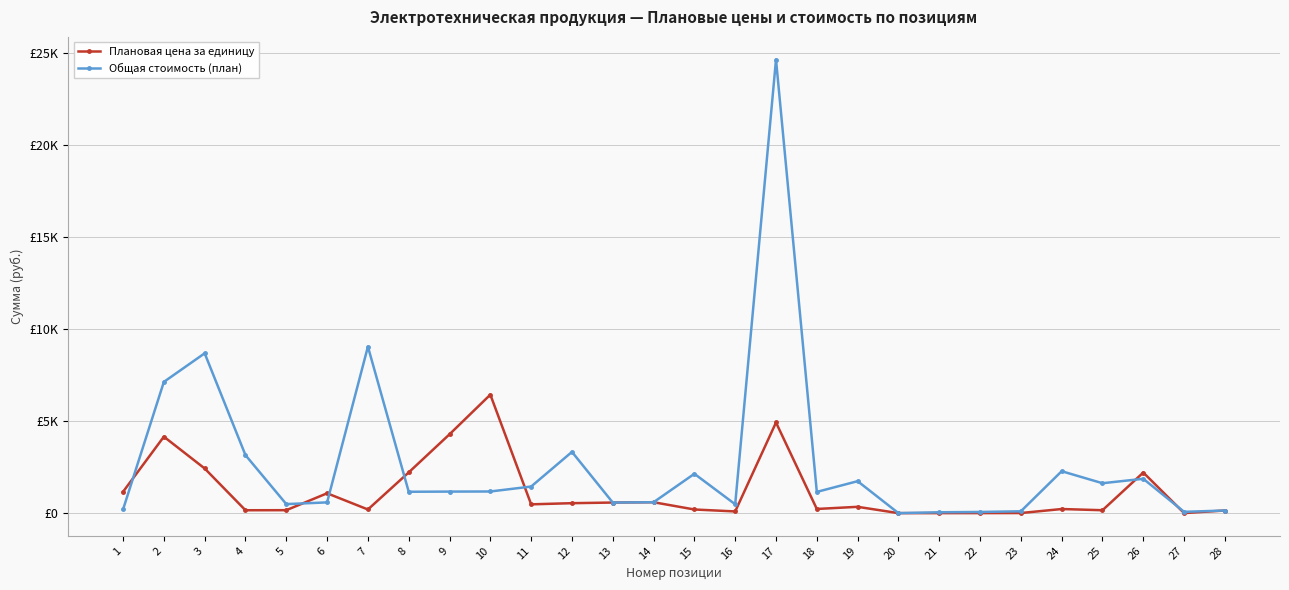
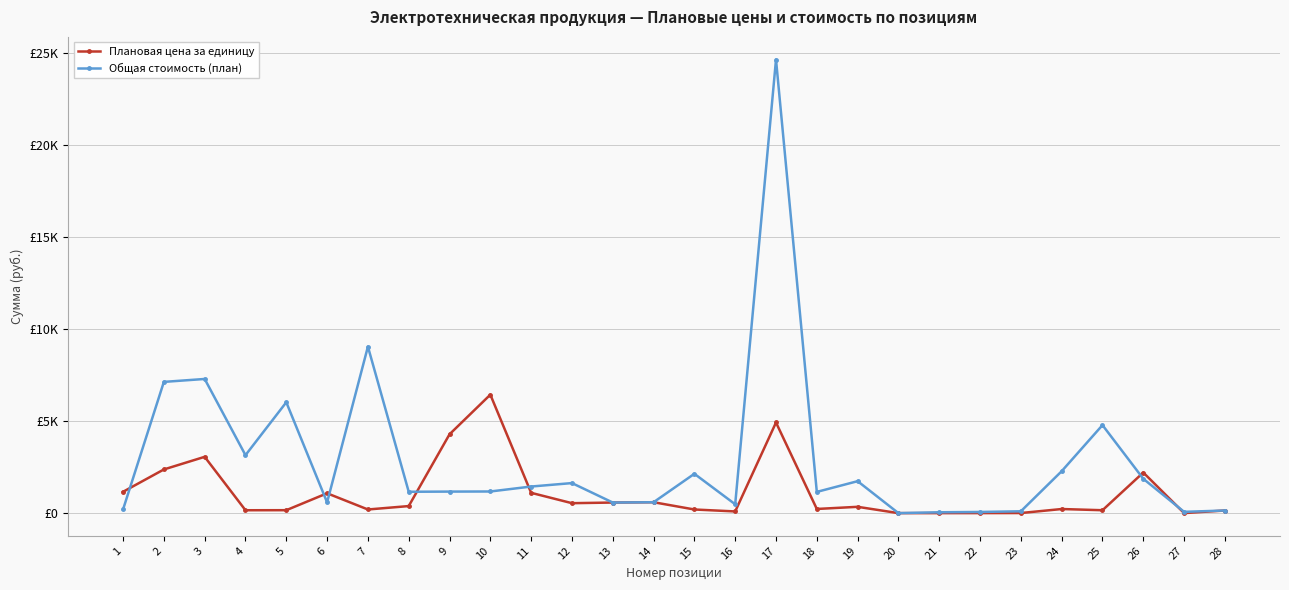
Плановая цена за единицу, 2: £4200 -> £2400
Плановая цена за единицу, 3: £2400 -> £3100
Общая стоимость (план), 3: £8700 -> £7300
Общая стоимость (план), 5: £500 -> £6000
Плановая цена за единицу, 8: £2200 -> £400
Плановая цена за единицу, 11: £500 -> £1100
Общая стоимость (план), 12: £3300 -> £1600
Общая стоимость (план), 25: £1600 -> £4800
